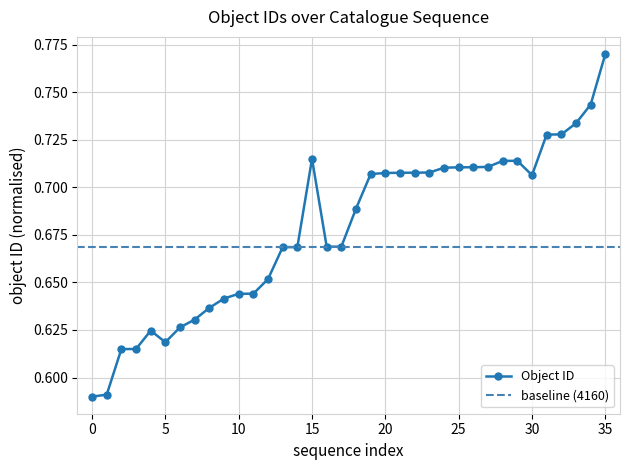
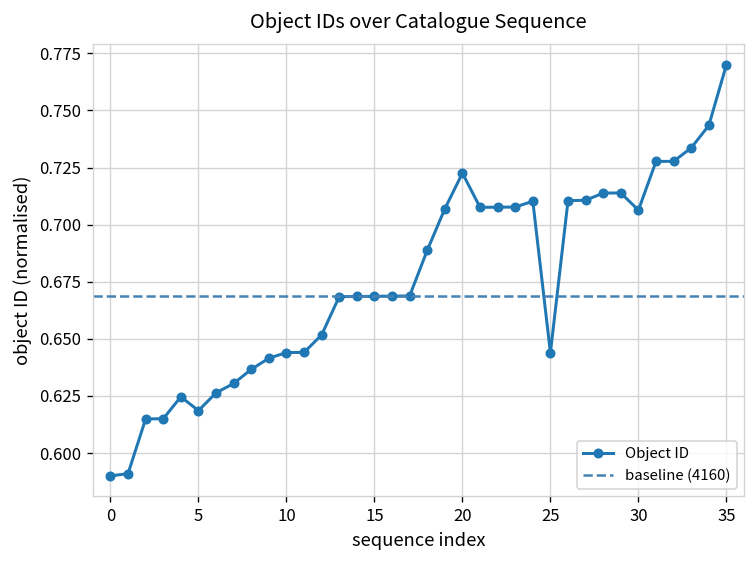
15: 0.715 -> 0.669
20: 0.707 -> 0.723
25: 0.710 -> 0.644
